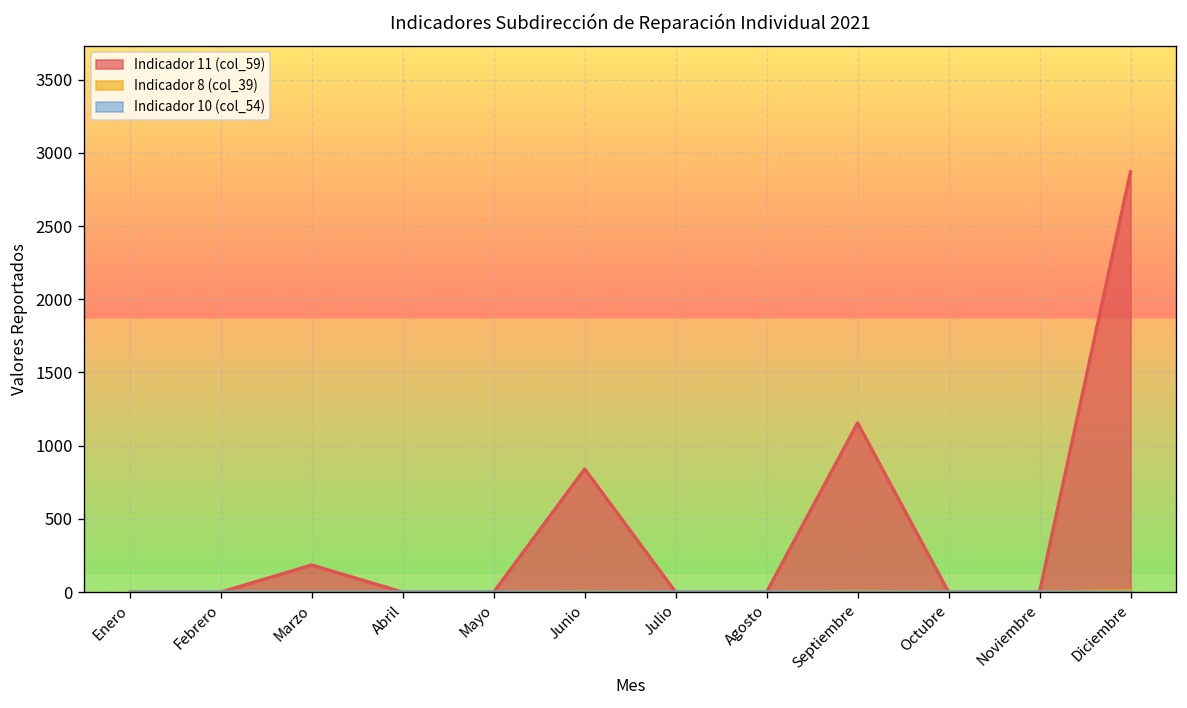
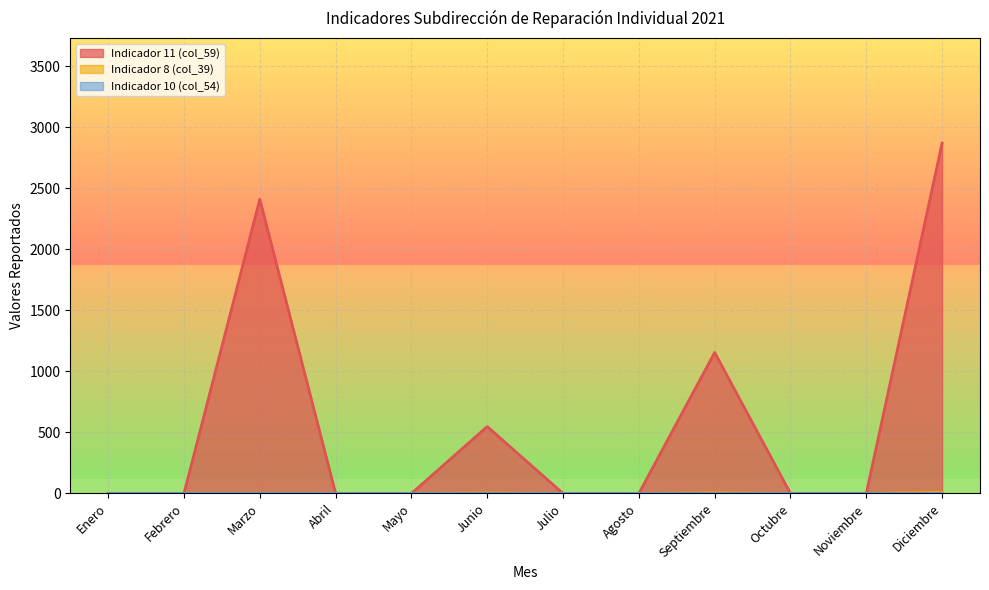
Indicador 11 (col_59), Marzo: 190 -> 2410
Indicador 11 (col_59), Junio: 840 -> 550
